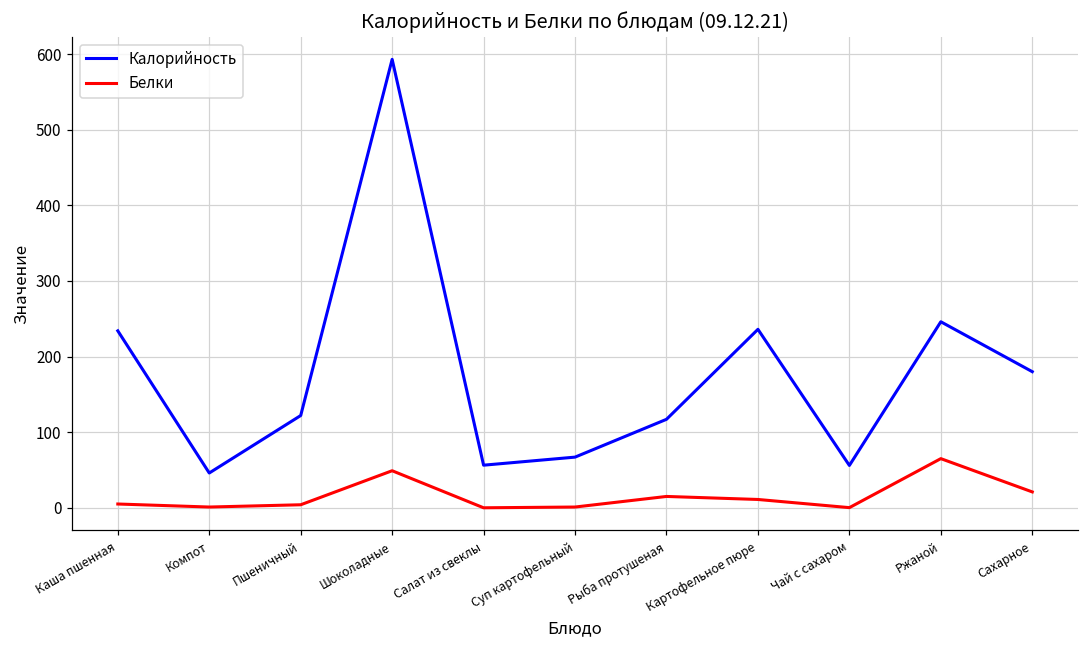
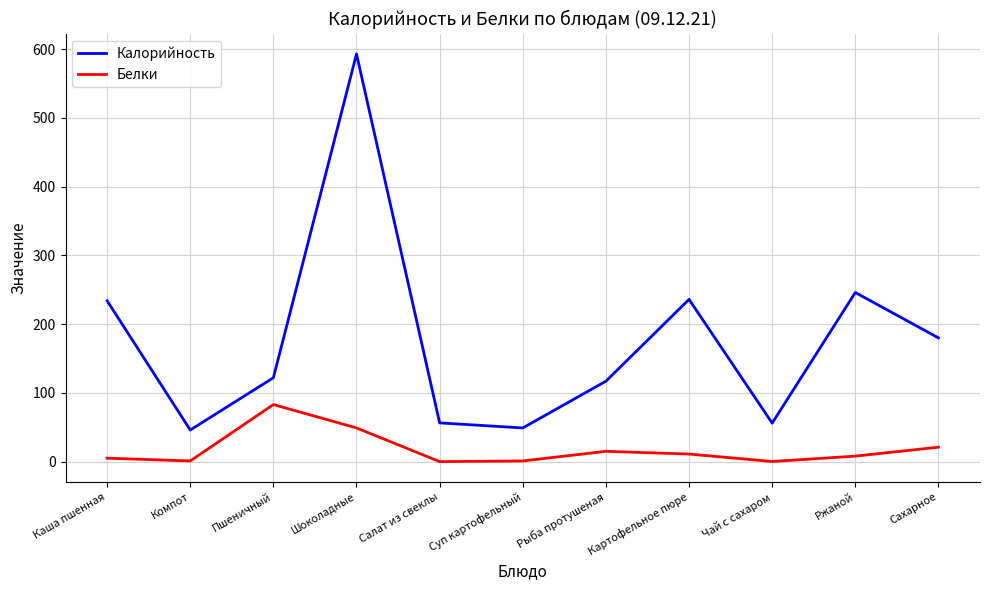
Белки, Пшеничный: 0 -> 80
Калорийность, Суп картофельный: 70 -> 50
Белки, Ржаной: 70 -> 10
